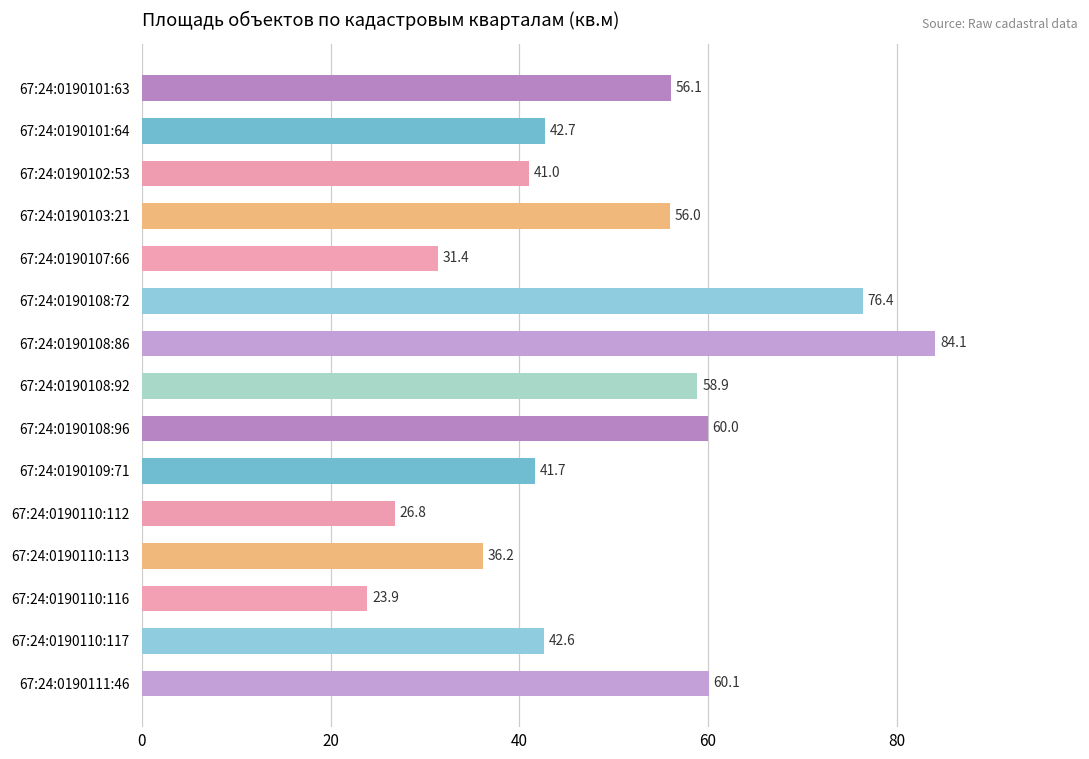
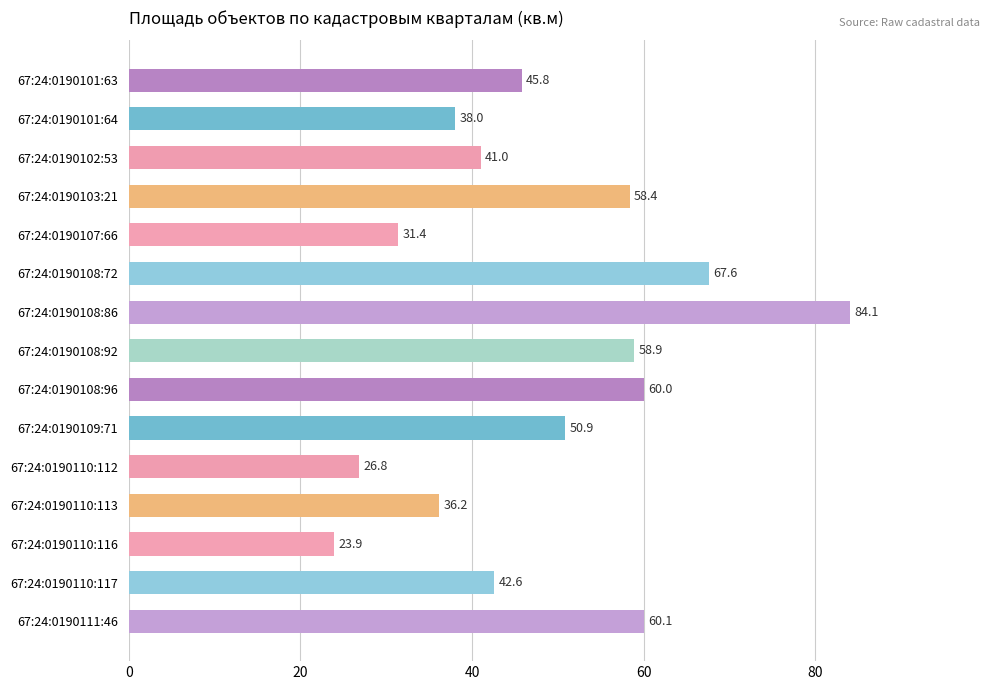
67:24:0190101:63: 56.1 -> 45.8
67:24:0190101:64: 42.7 -> 38.0
67:24:0190103:21: 56.0 -> 58.4
67:24:0190108:72: 76.4 -> 67.6
67:24:0190109:71: 41.7 -> 50.9
